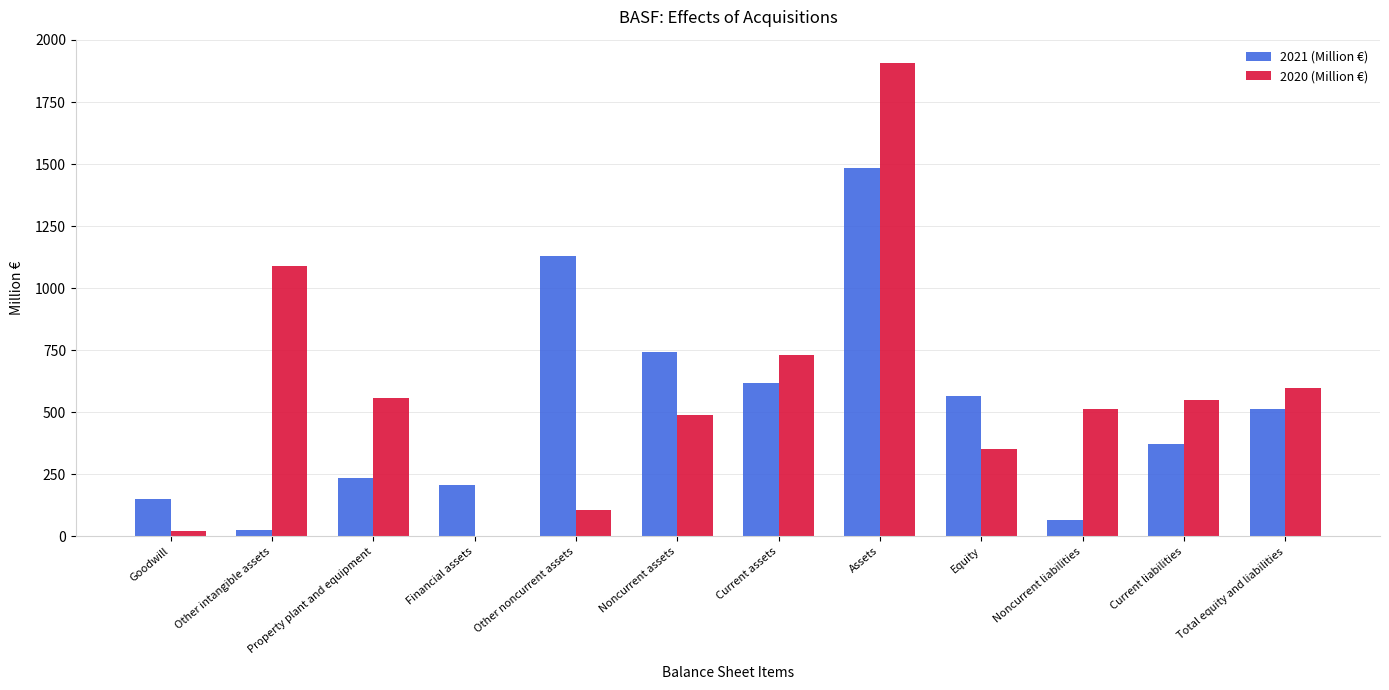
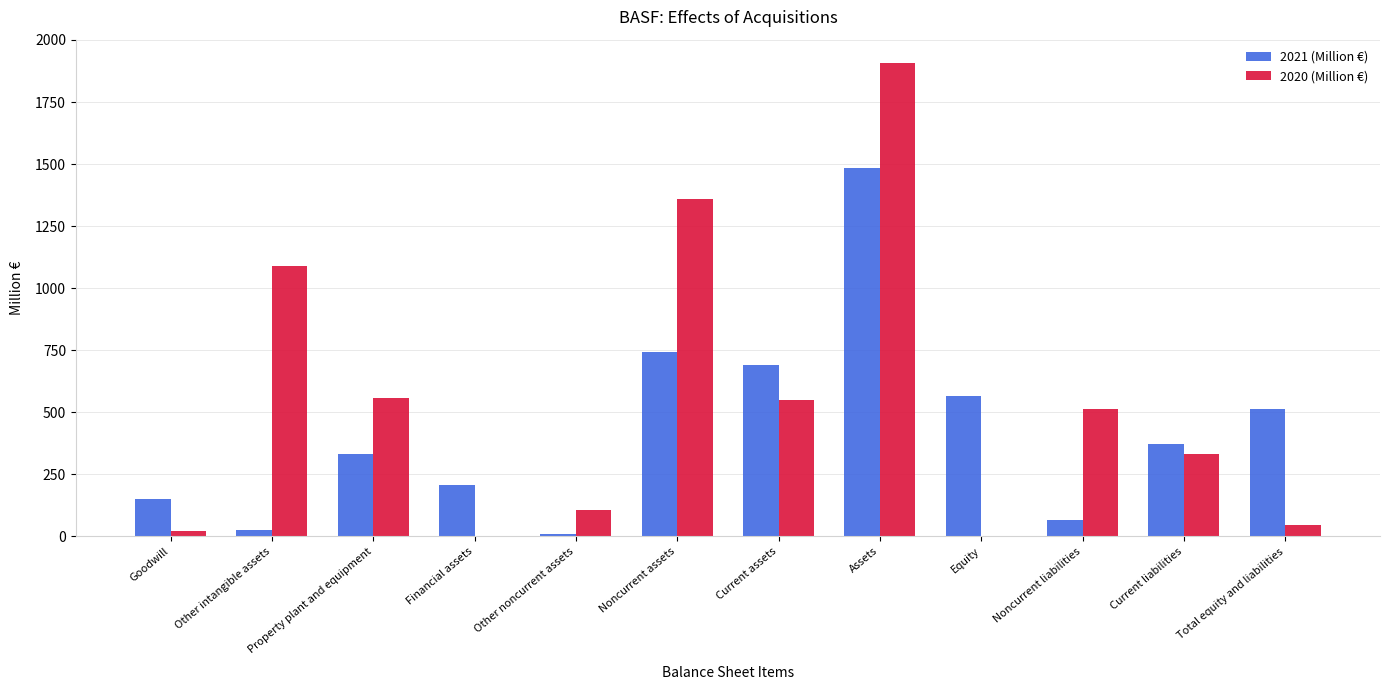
2021 (Million €), Property plant and equipment: 240 -> 330
2021 (Million €), Other noncurrent assets: 1130 -> 10
2020 (Million €), Noncurrent assets: 490 -> 1360
2021 (Million €), Current assets: 620 -> 690
2020 (Million €), Current assets: 730 -> 550
2020 (Million €), Equity: 350 -> 0
2020 (Million €), Current liabilities: 550 -> 330
2020 (Million €), Total equity and liabilities: 600 -> 50
